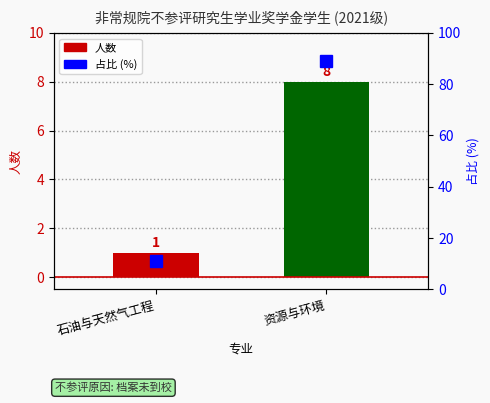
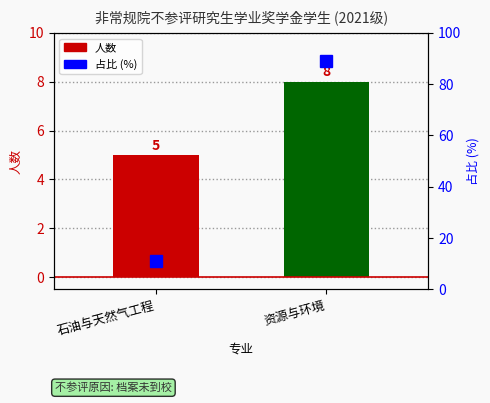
人数, 石油与天然气工程: 1 -> 5
